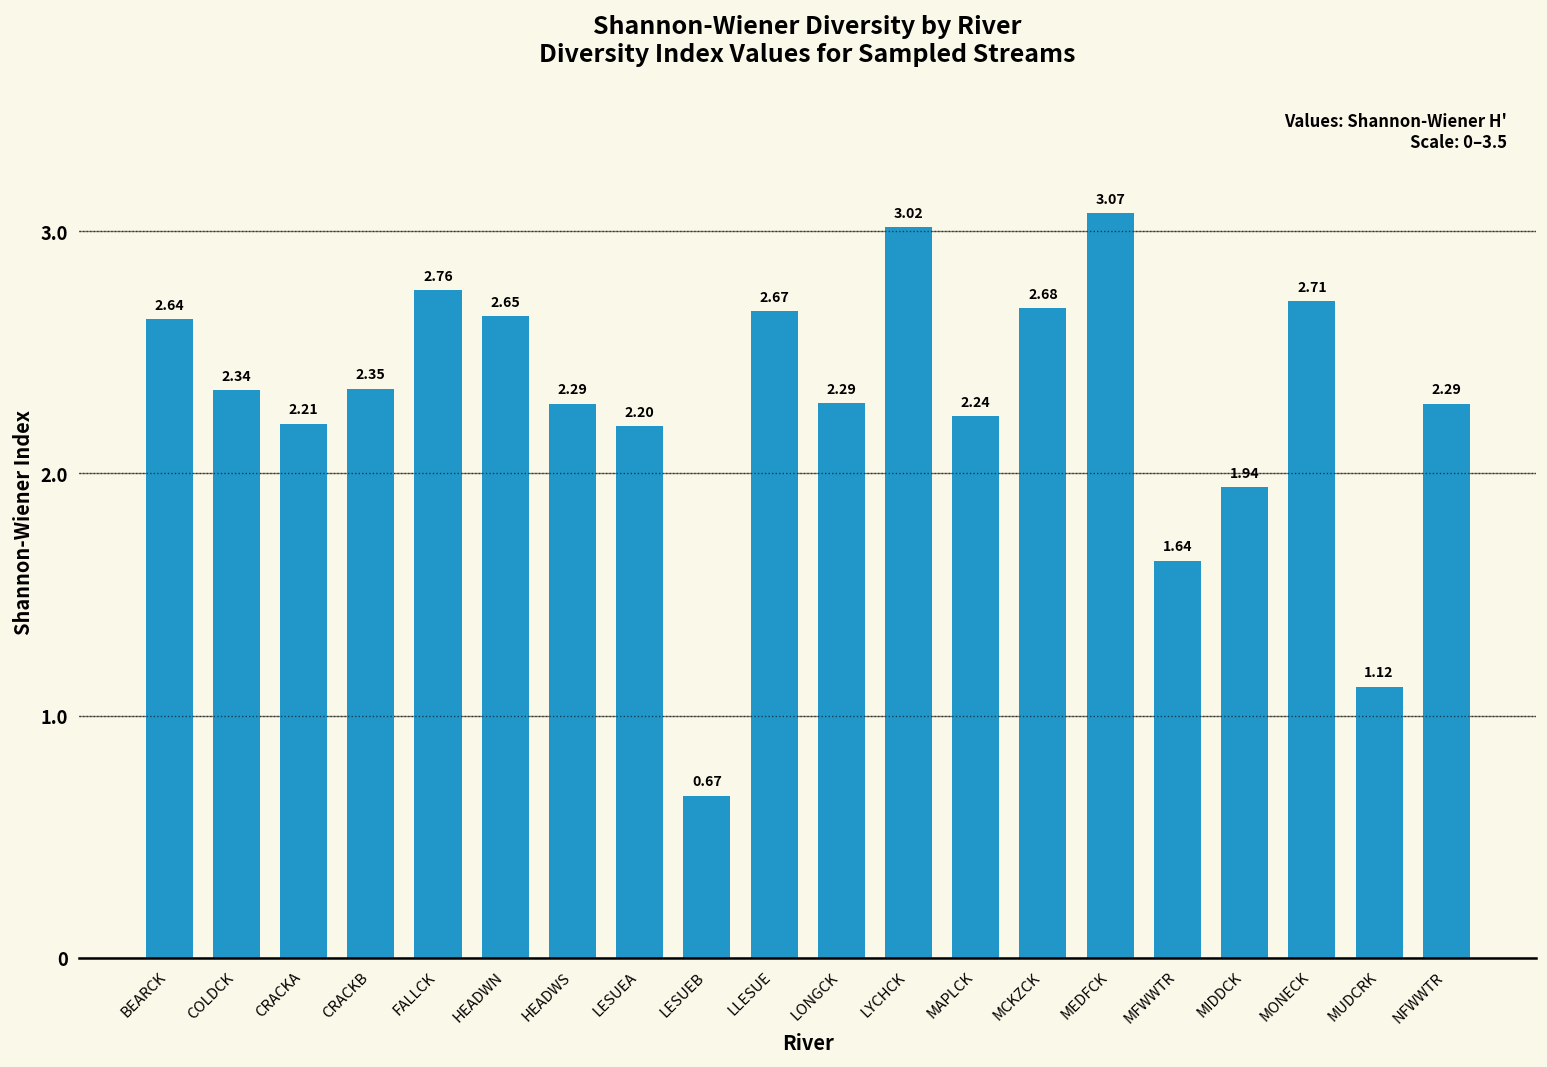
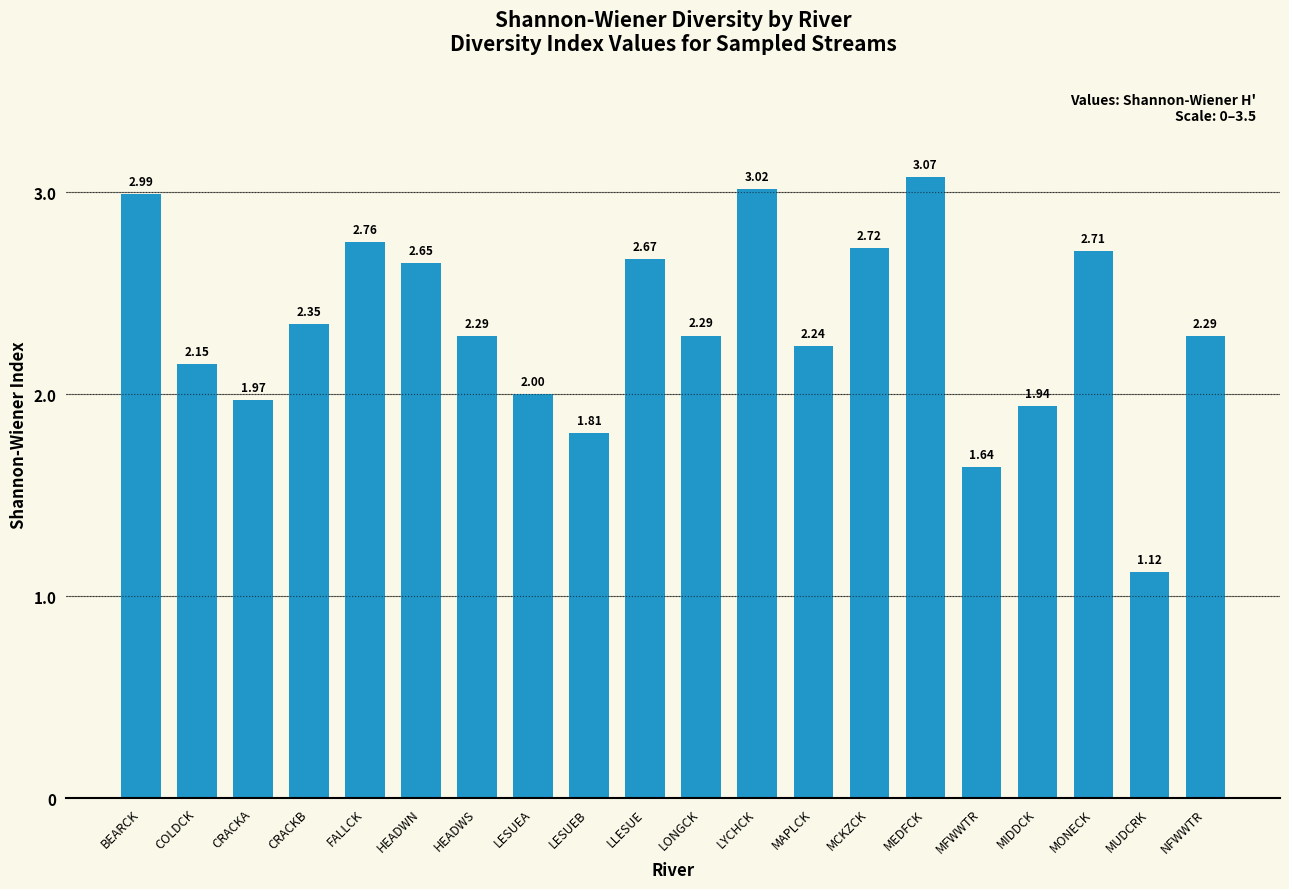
BEARCK: 2.64 -> 2.99
COLDCK: 2.34 -> 2.15
CRACKA: 2.21 -> 1.97
LESUEA: 2.20 -> 2.00
LESUEB: 0.67 -> 1.81
MCKZCK: 2.68 -> 2.72
